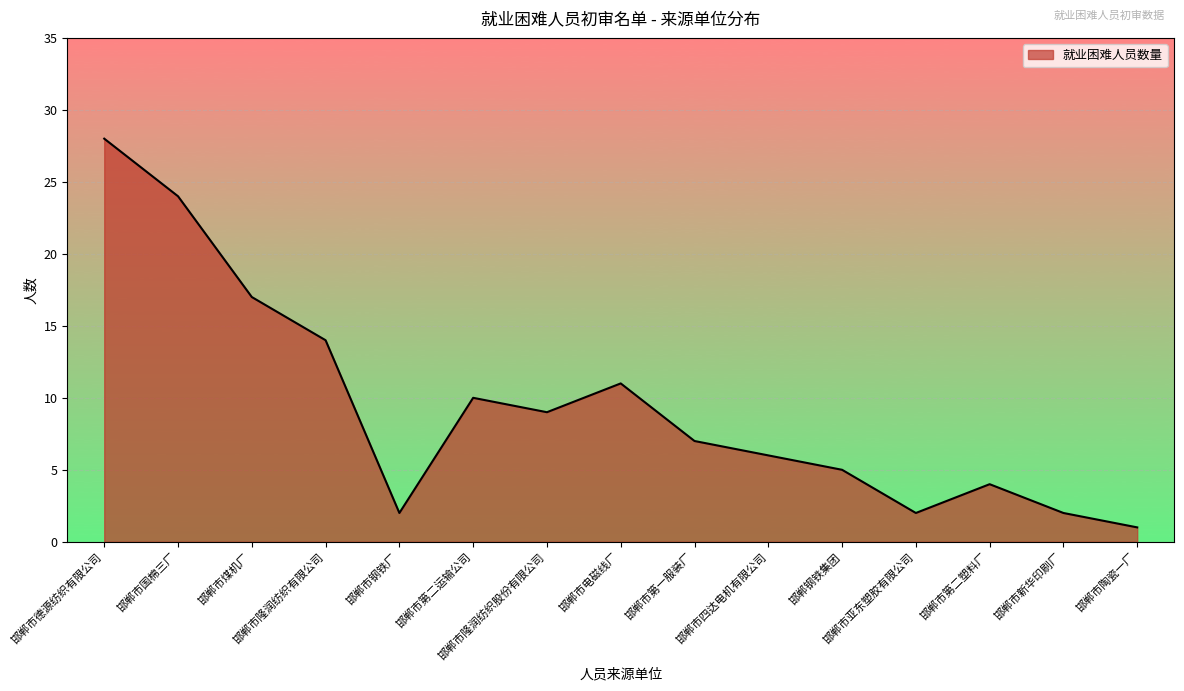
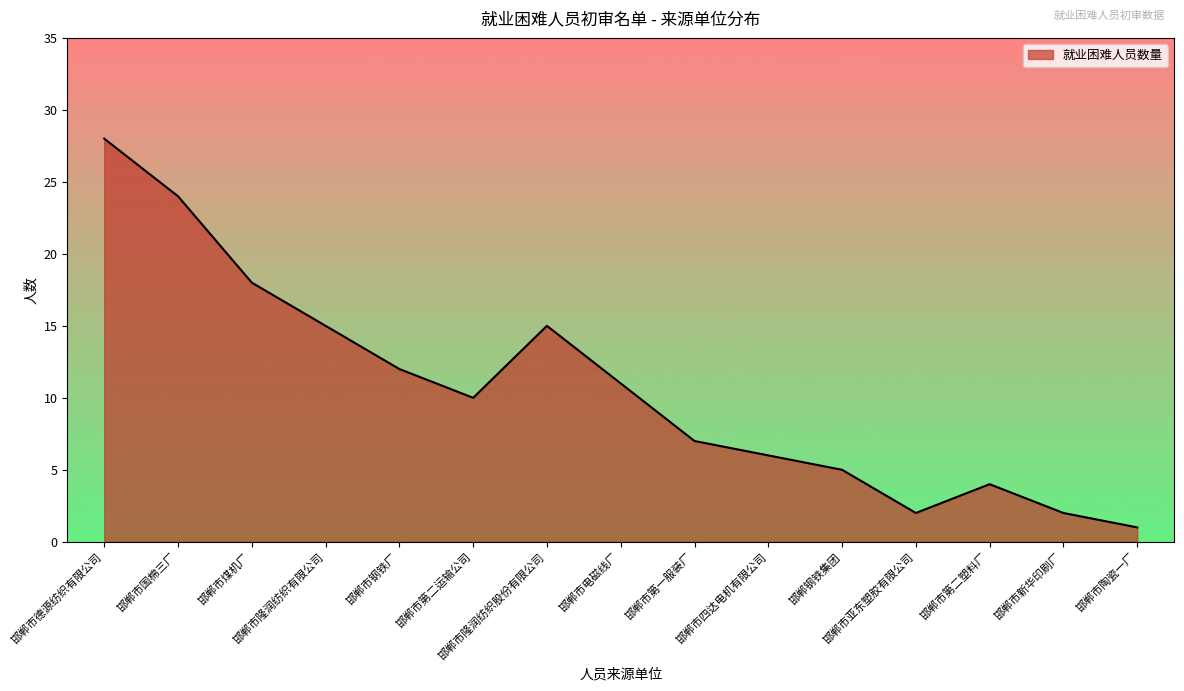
邯郸市煤机厂: 17 -> 18
邯郸市隆润纺织有限公司: 14 -> 15
邯郸市钢铁厂: 2 -> 12
邯郸市隆润纺织股份有限公司: 9 -> 15
